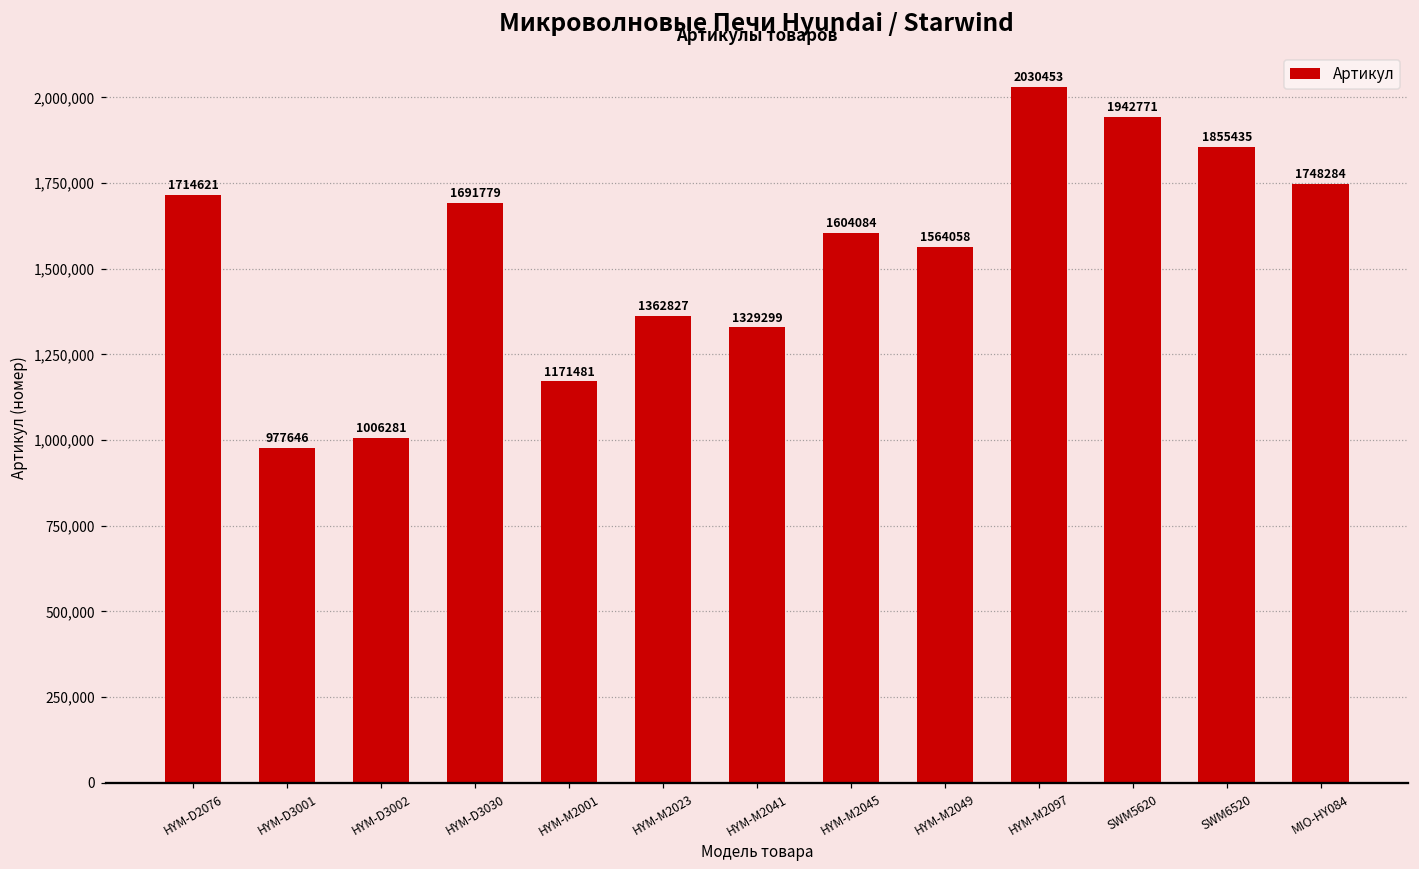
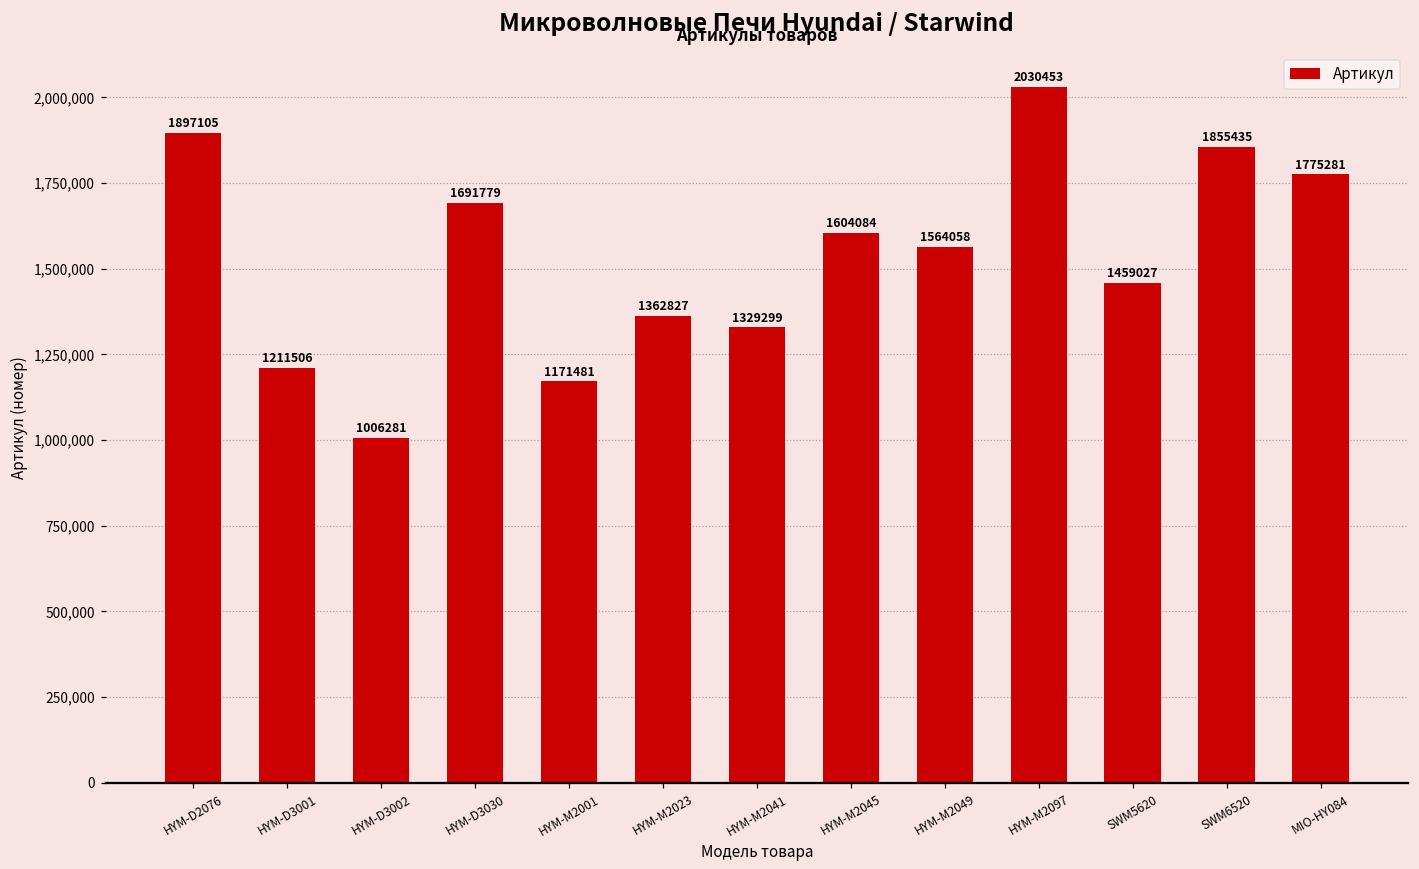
HYM-D2076: 1714621 -> 1897105
HYM-D3001: 977646 -> 1211506
SWM5620: 1942771 -> 1459027
MIO-HY084: 1748284 -> 1775281
